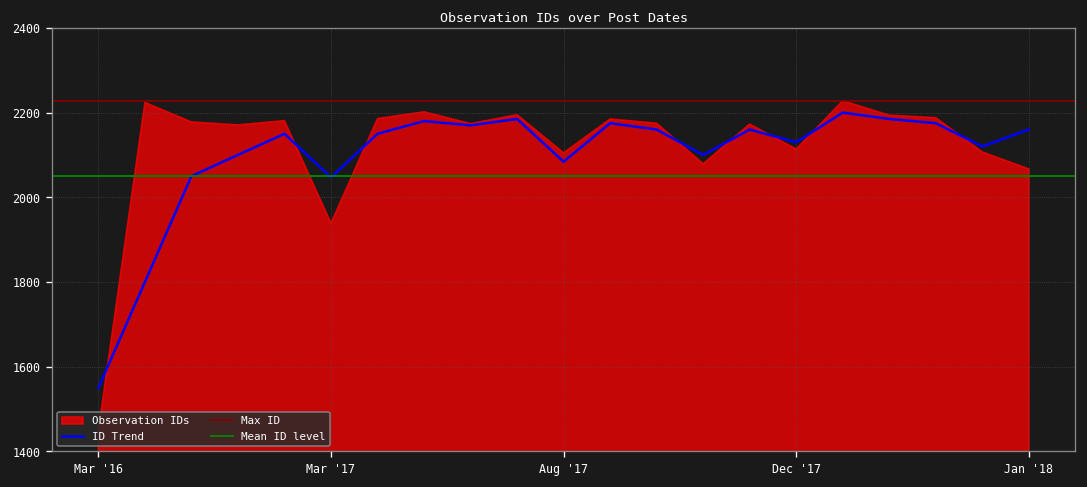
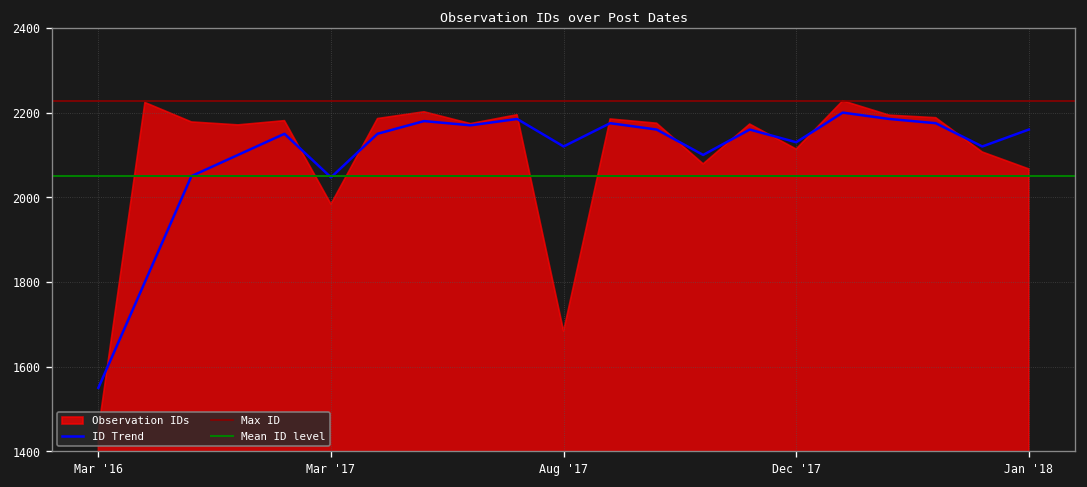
Observation IDs, Mar '17: 1940 -> 1980
ID Trend, Aug '17: 2080 -> 2120
Observation IDs, Aug '17: 2110 -> 1680
